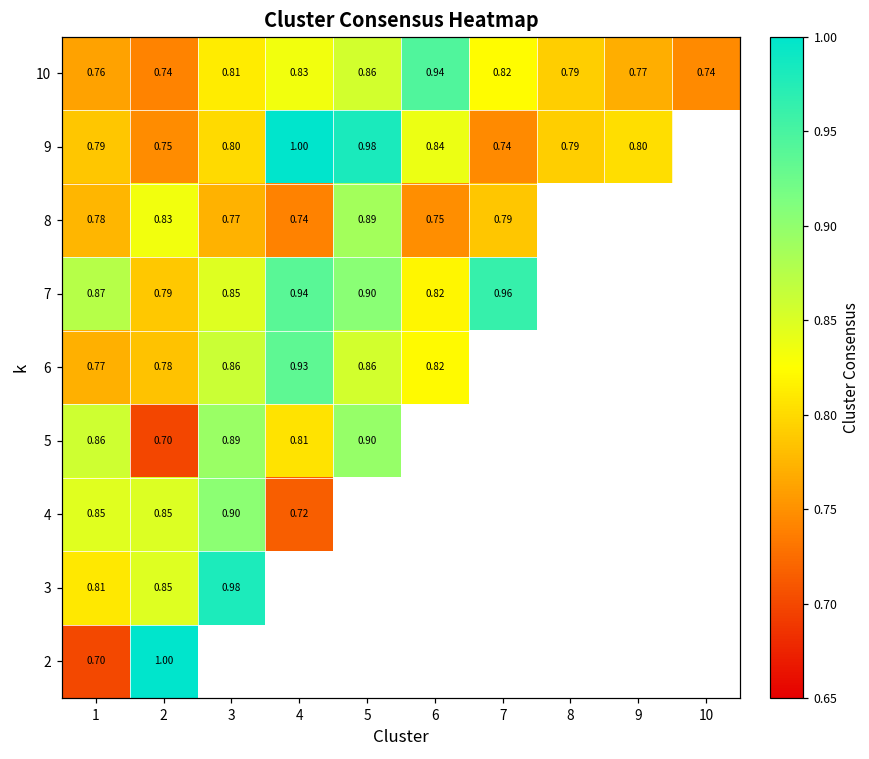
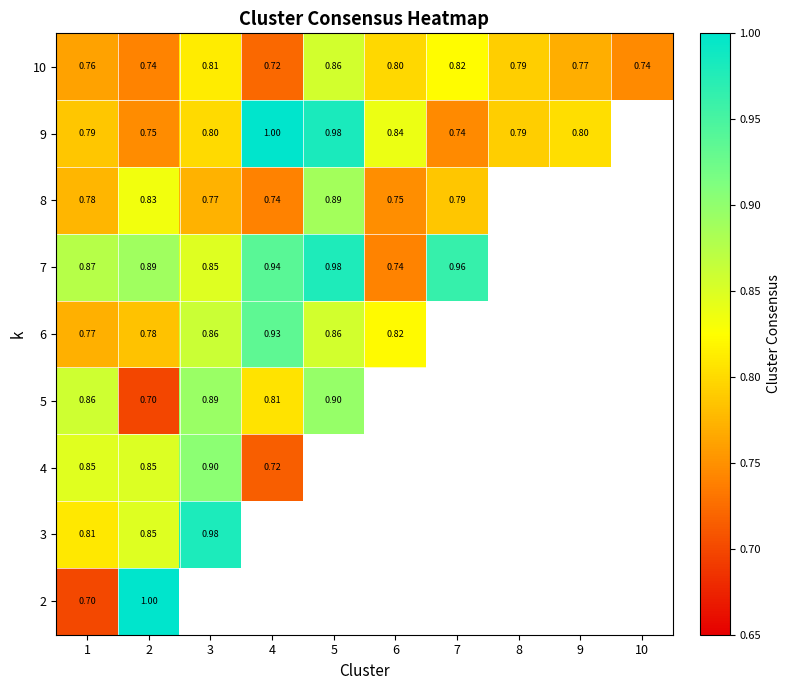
10, 4: 0.83 -> 0.72
10, 6: 0.94 -> 0.80
7, 2: 0.79 -> 0.89
7, 5: 0.90 -> 0.98
7, 6: 0.82 -> 0.74
